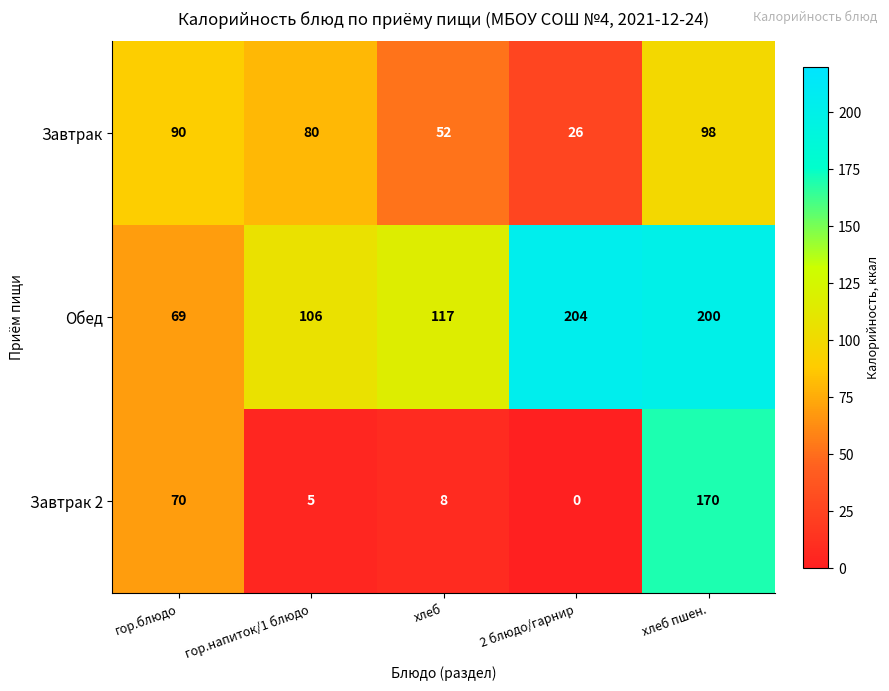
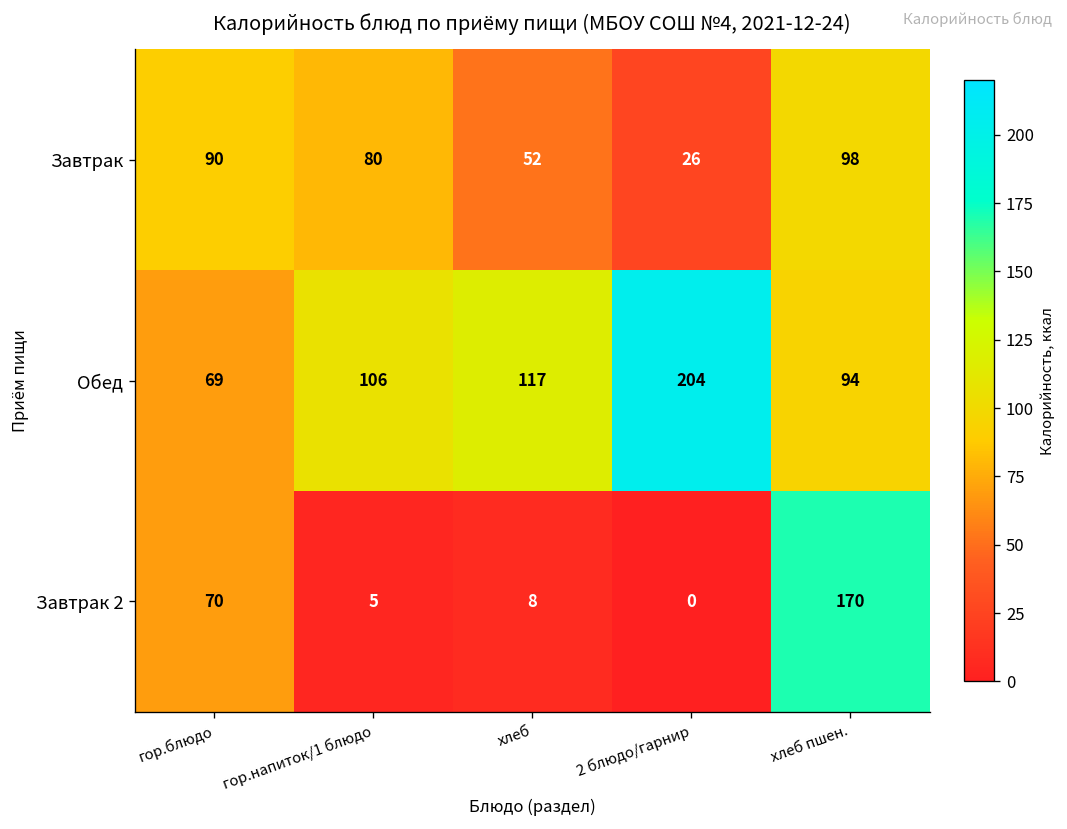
Обед, хлеб пшен.: 200 -> 94
